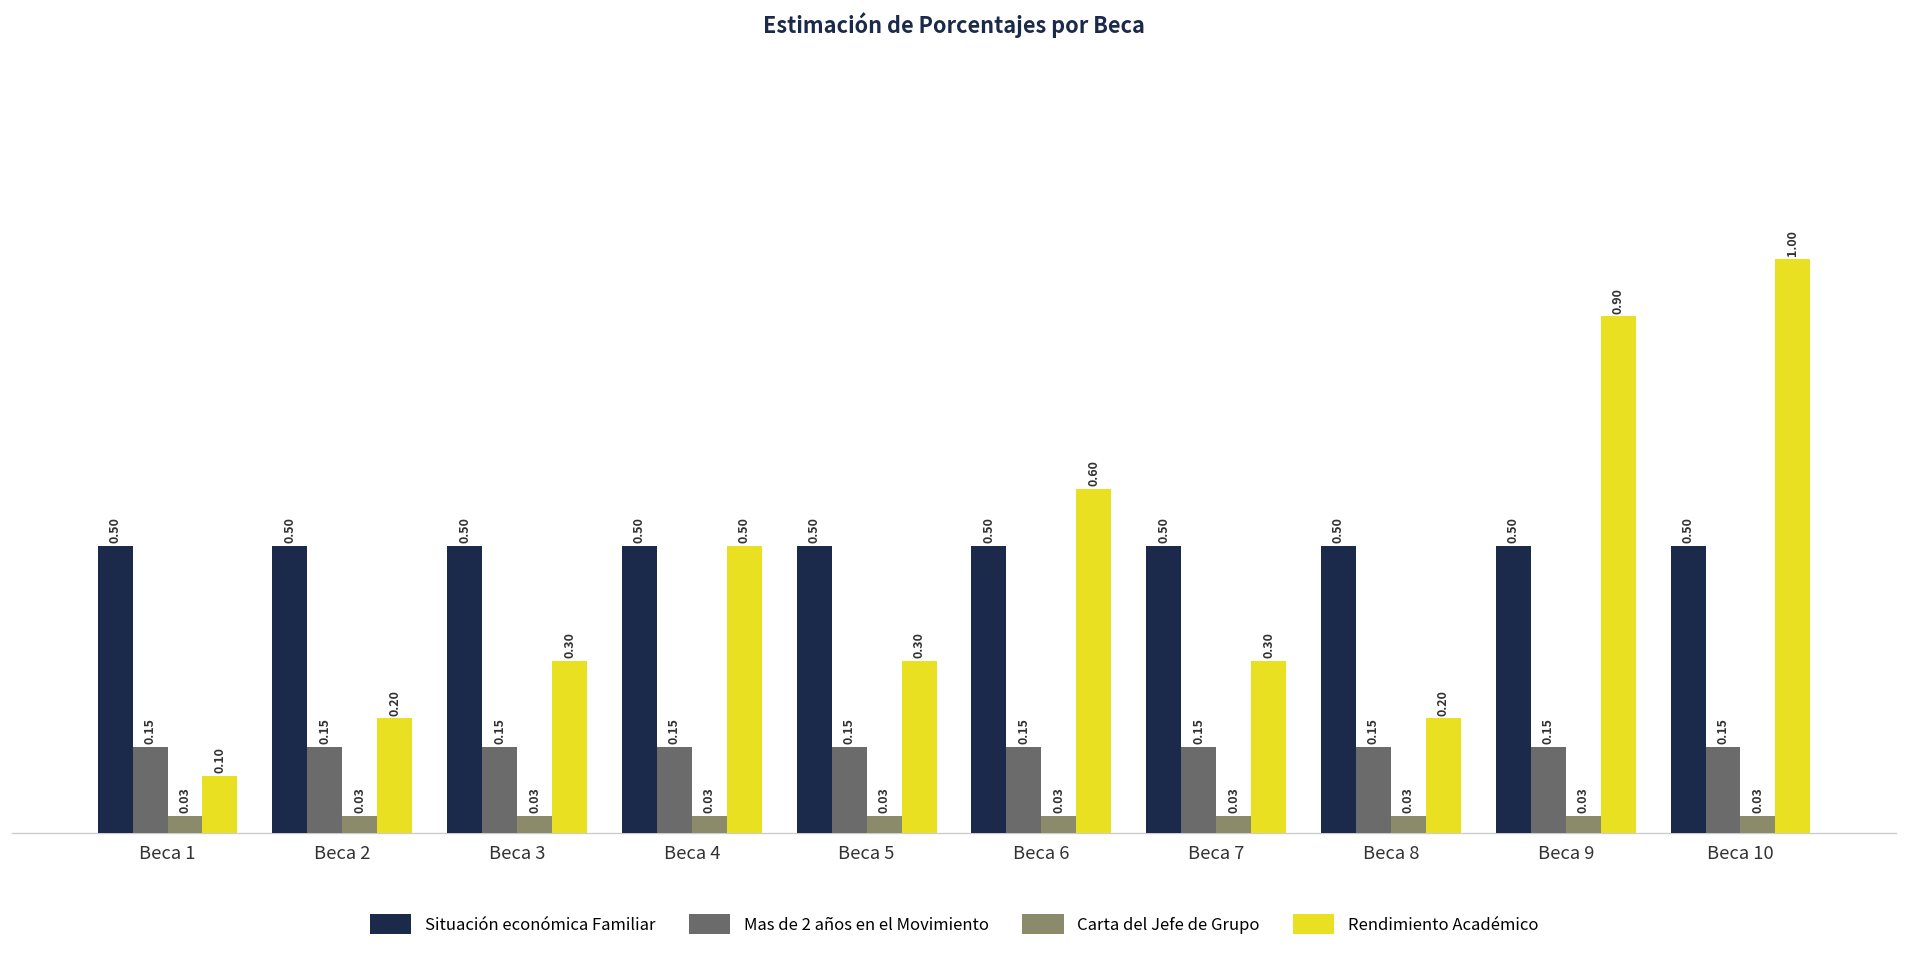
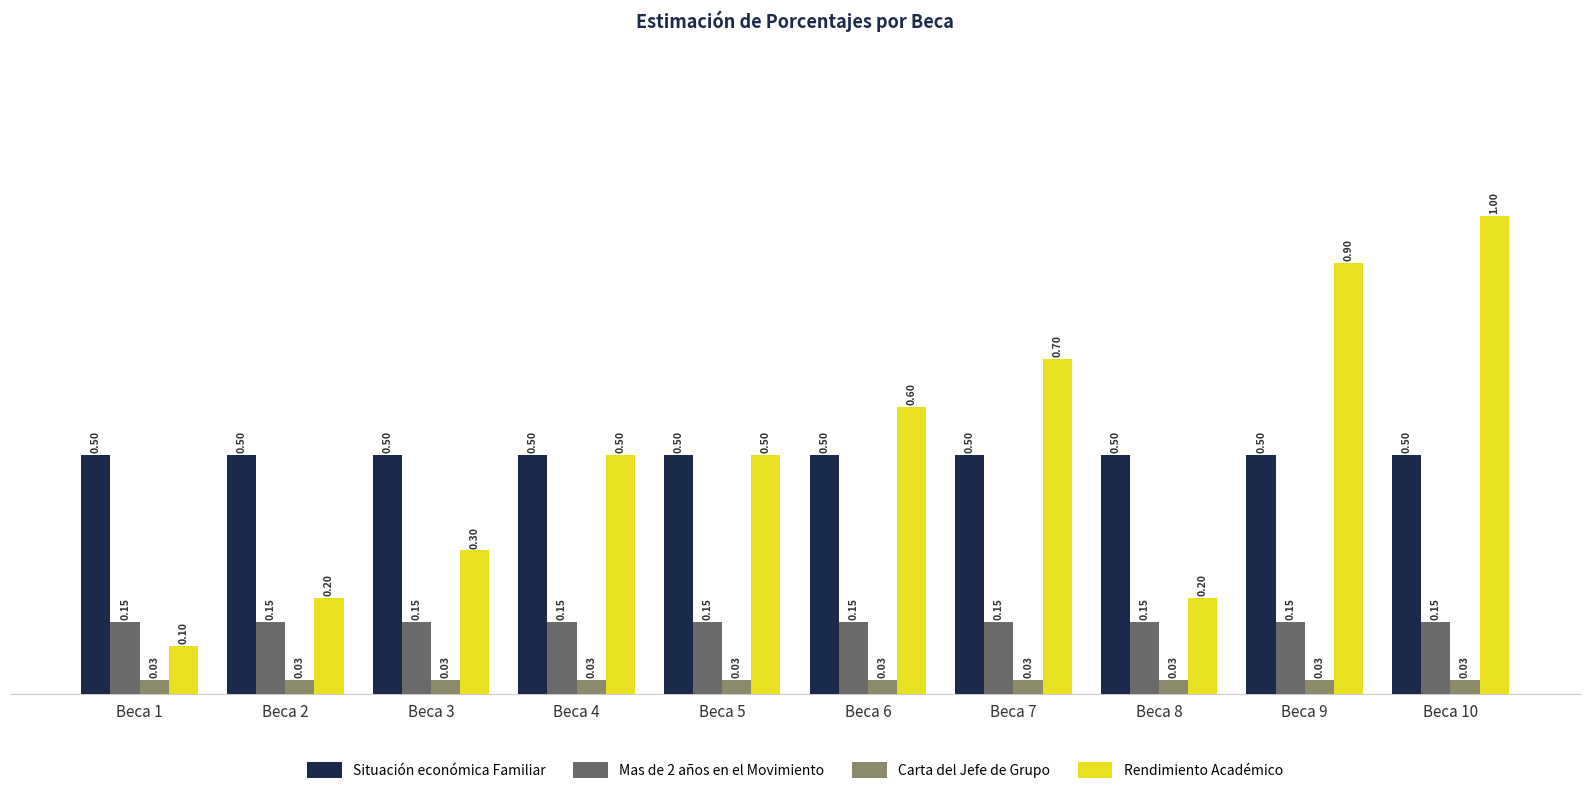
Rendimiento Académico, Beca 5: 0.30 -> 0.50
Rendimiento Académico, Beca 7: 0.30 -> 0.70
